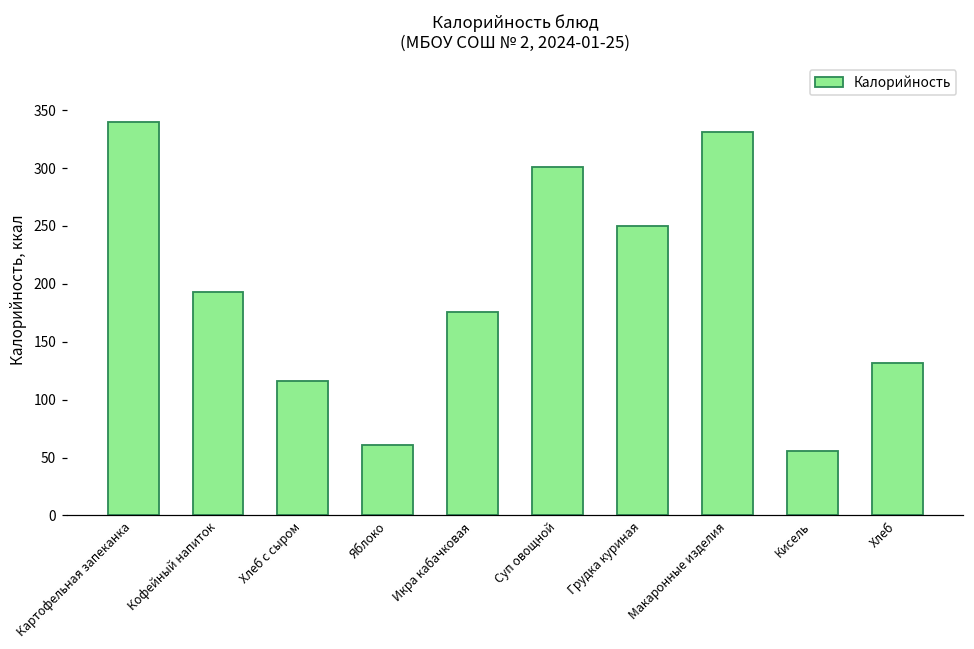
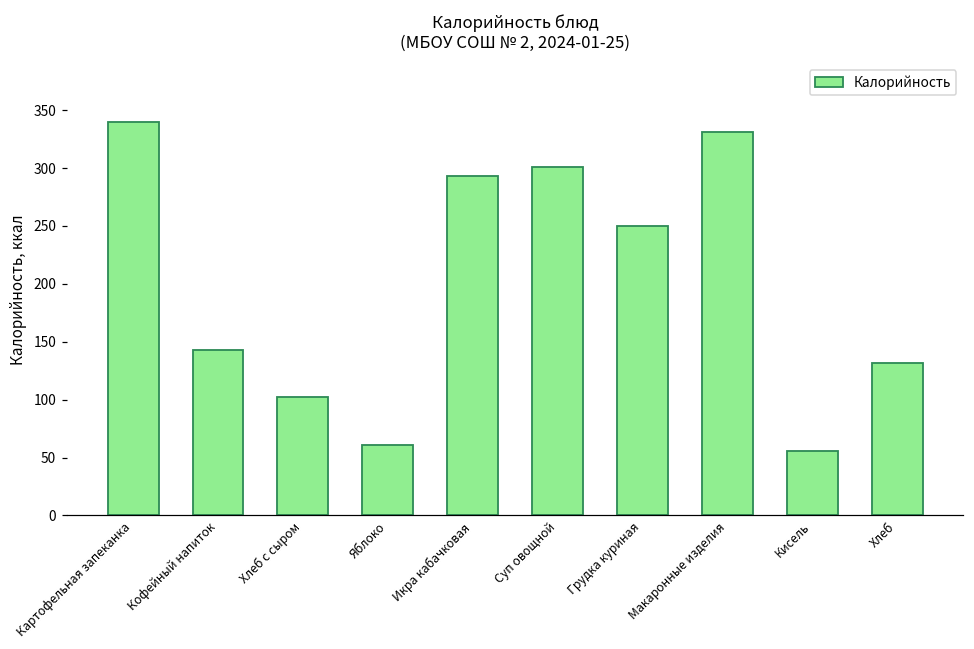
Кофейный напиток: 193 -> 143
Хлеб с сыром: 116 -> 102
Икра кабачковая: 175 -> 293
